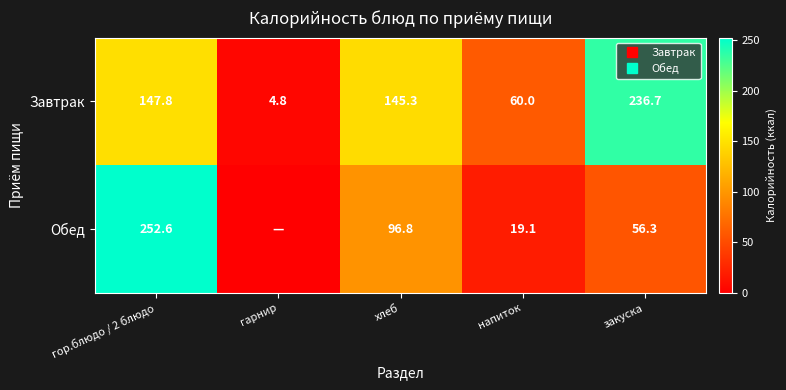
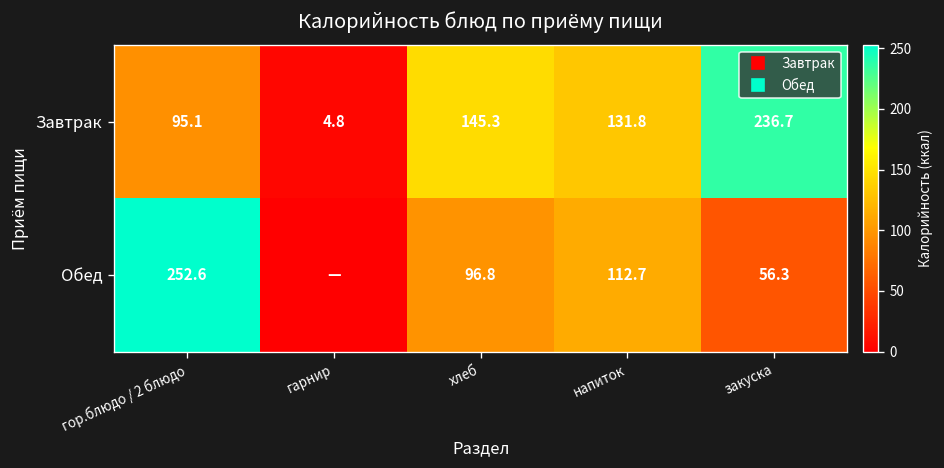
Завтрак, гор.блюдо / 2 блюдо: 147.8 -> 95.1
Завтрак, напиток: 60.0 -> 131.8
Обед, напиток: 19.1 -> 112.7
